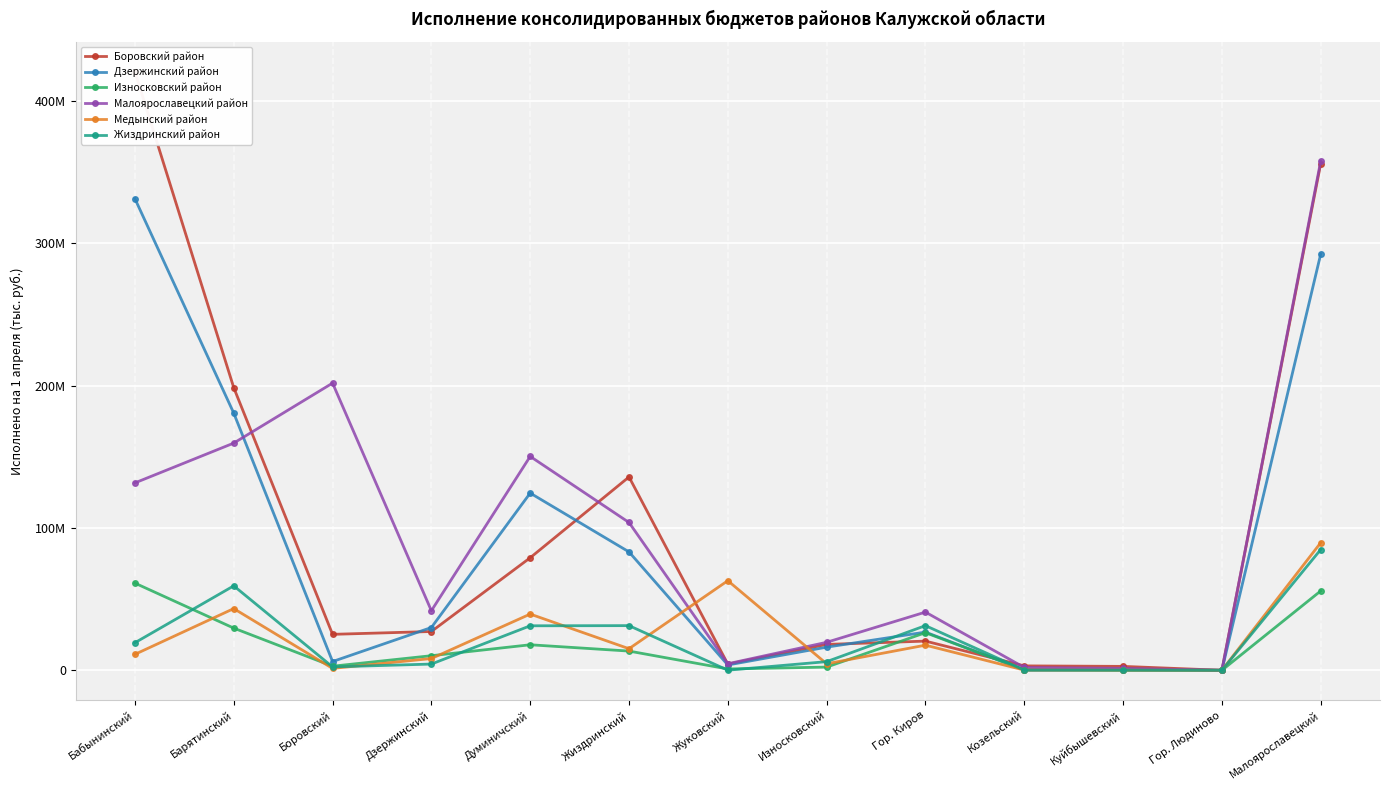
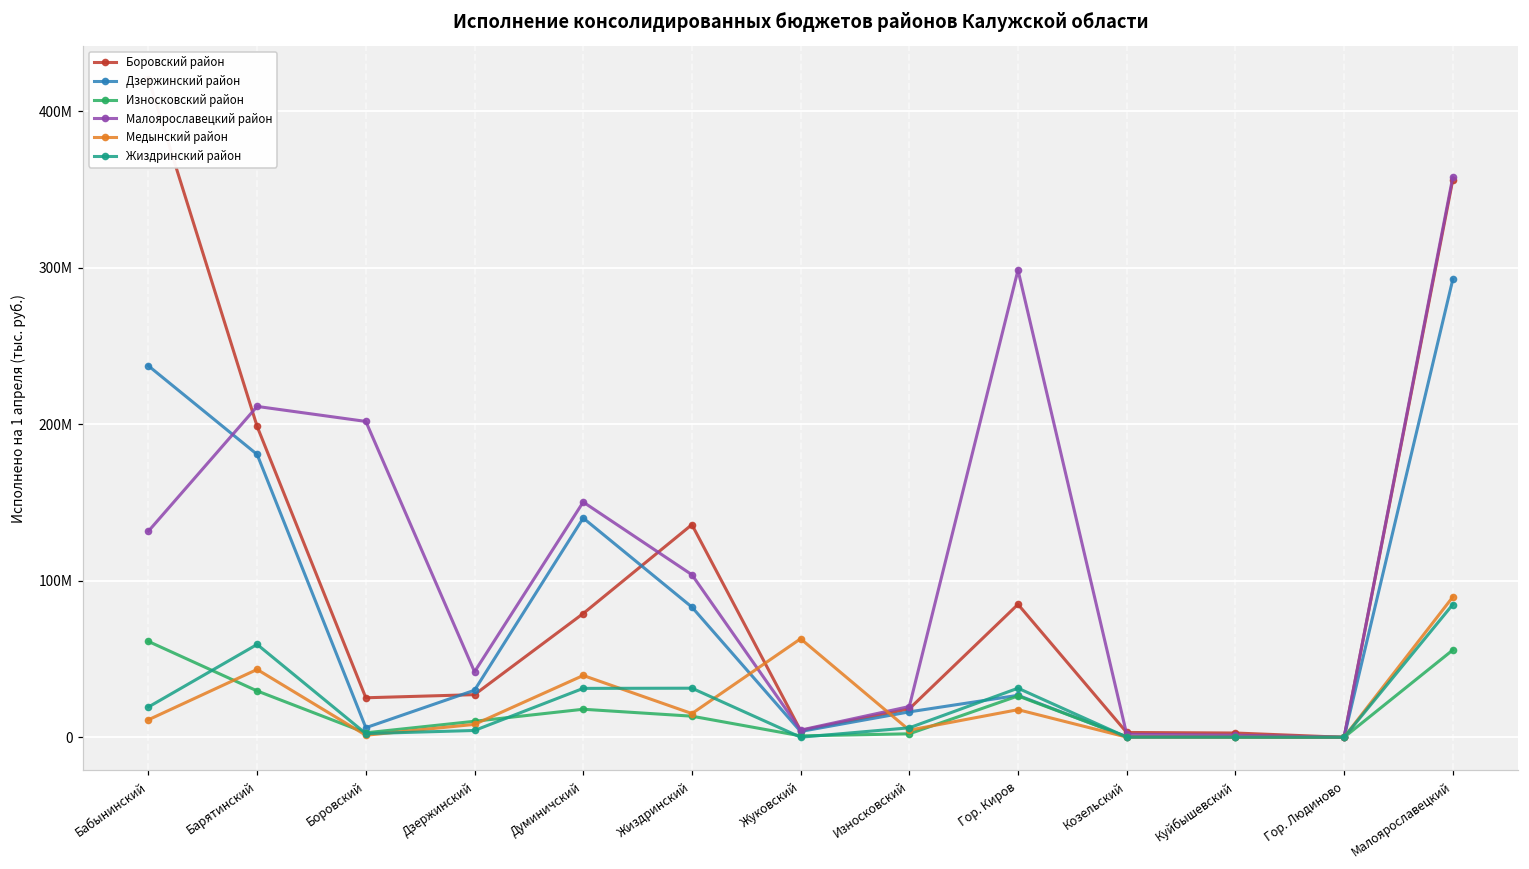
Дзержинский район, Бабынинский: 331000000 -> 237000000
Малоярославецкий район, Барятинский: 160000000 -> 211000000
Дзержинский район, Думиничский: 125000000 -> 140000000
Боровский район, Гор. Киров: 20000000 -> 85000000
Малоярославецкий район, Гор. Киров: 41000000 -> 299000000
